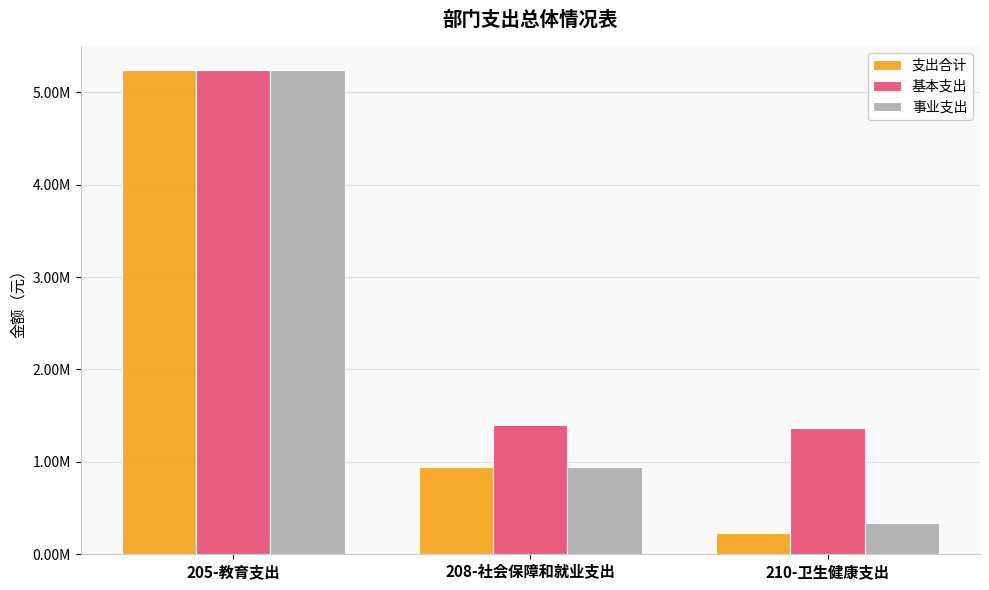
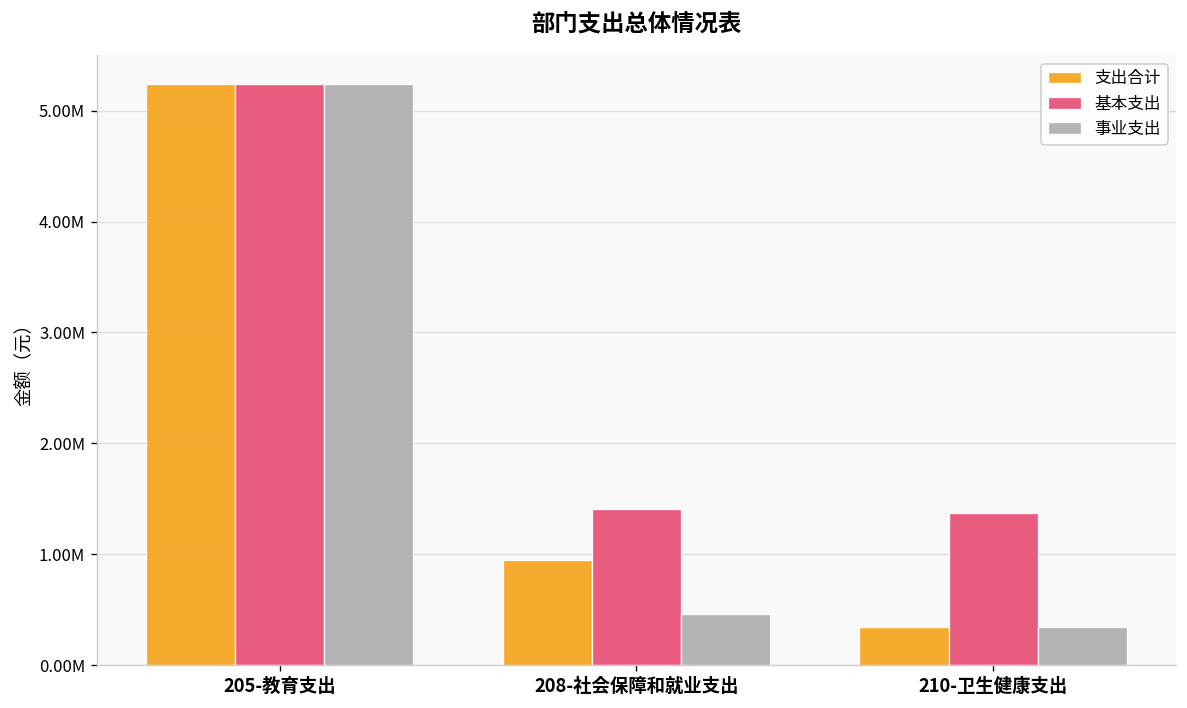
事业支出, 208-社会保障和就业支出: 900000 -> 500000
支出合计, 210-卫生健康支出: 200000 -> 300000
